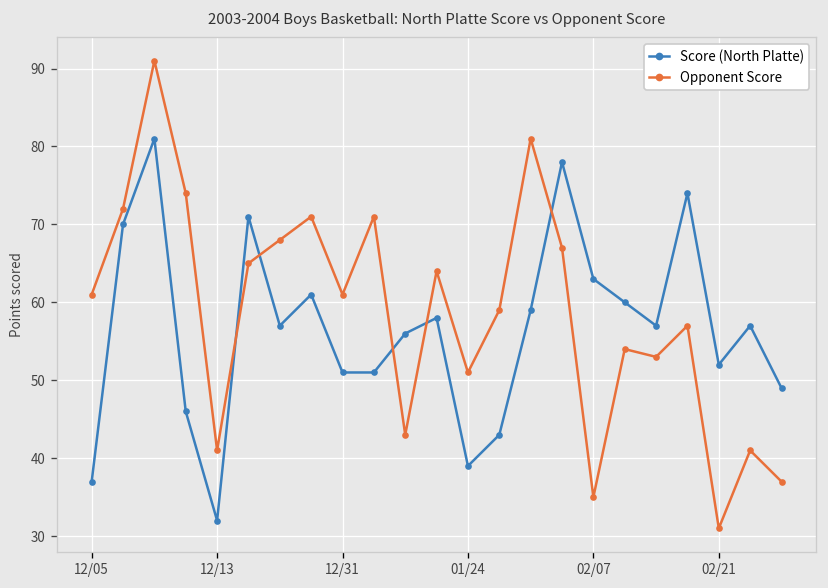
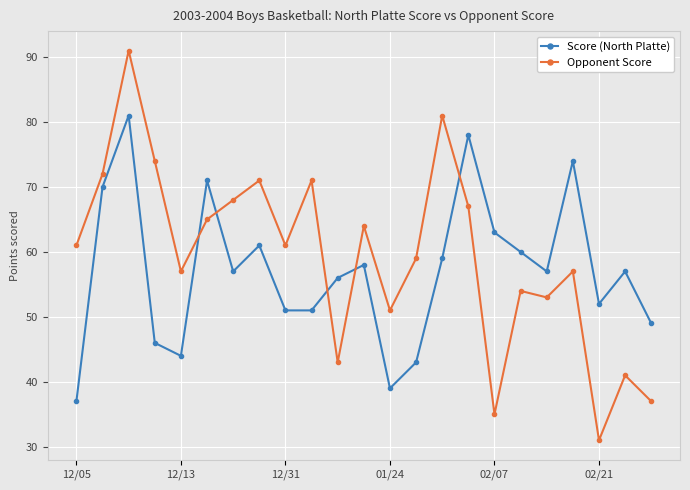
Score (North Platte), 12/13: 32 -> 44
Opponent Score, 12/13: 41 -> 57
